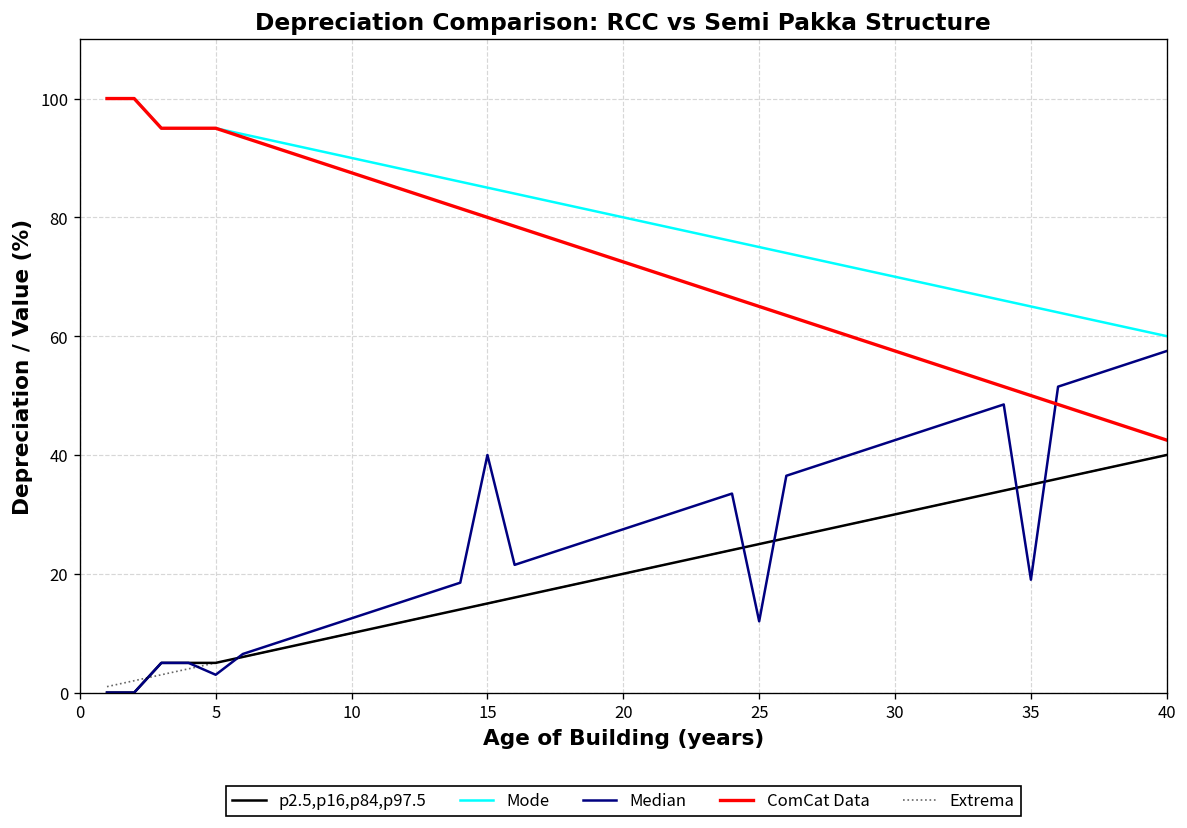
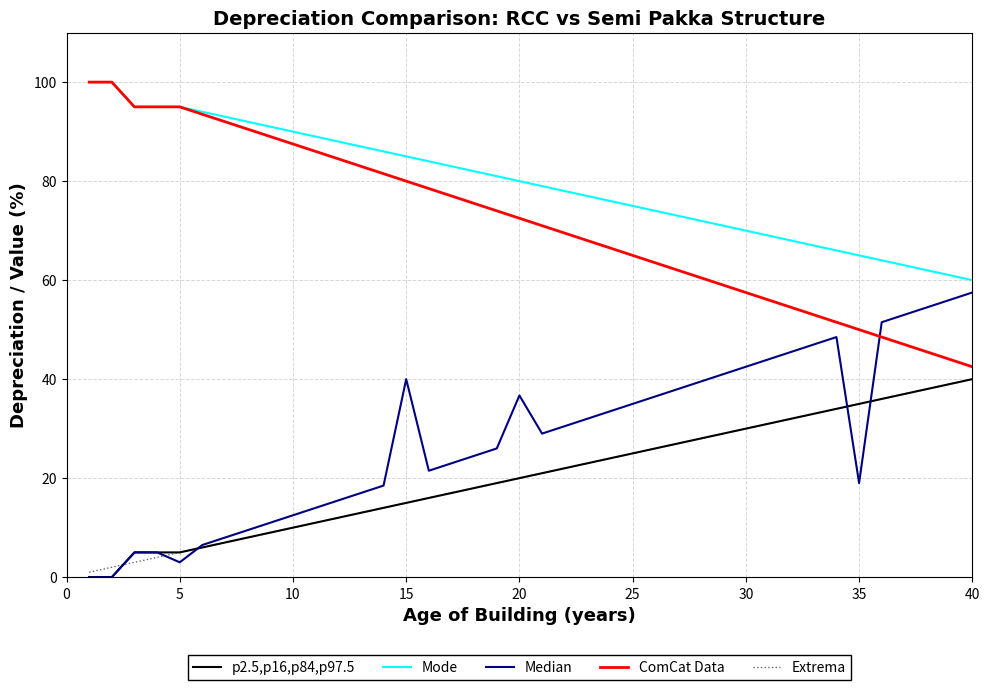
Median, 20: 28 -> 37
Median, 25: 12 -> 35
